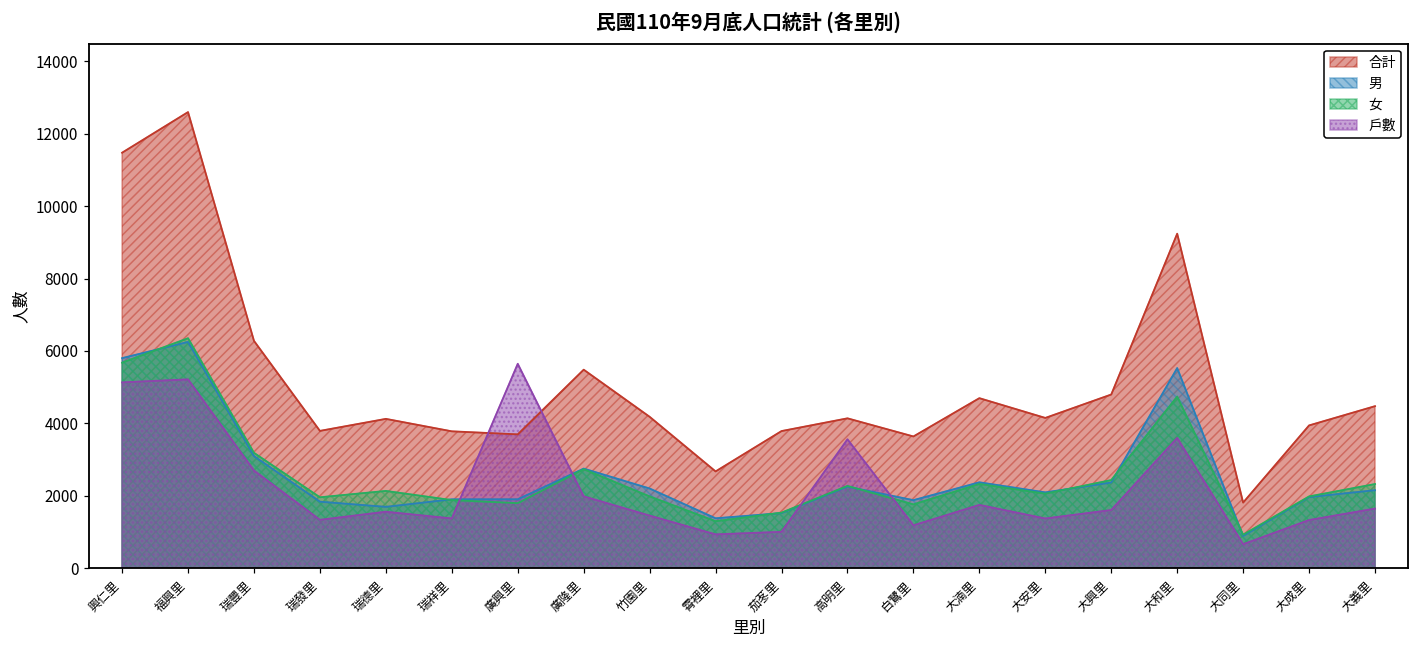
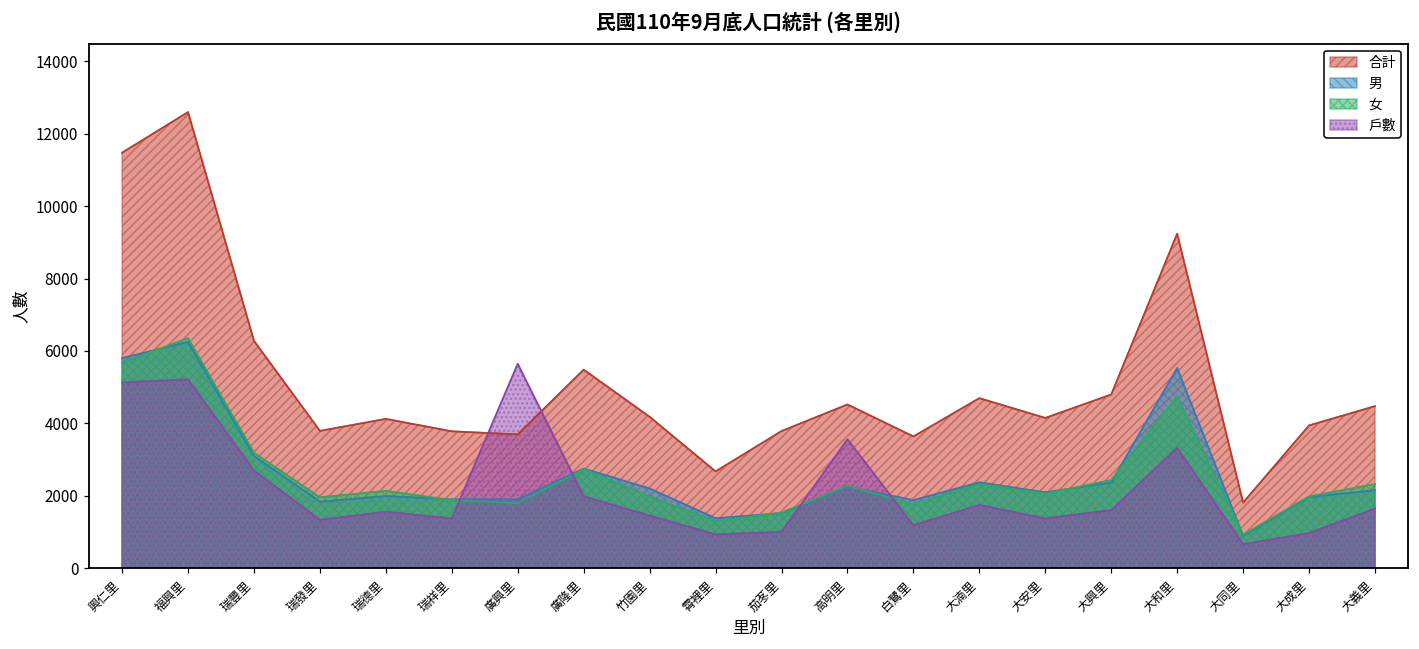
男, 瑞德里: 1700 -> 2000
合計, 高明里: 4100 -> 4500
戶數, 大和里: 3600 -> 3300
戶數, 大成里: 1300 -> 1000
